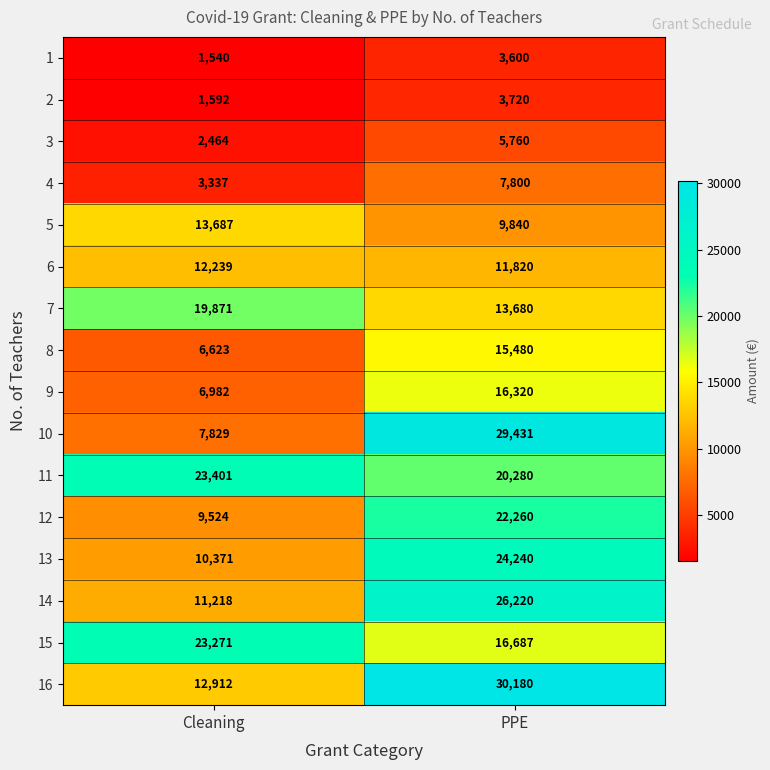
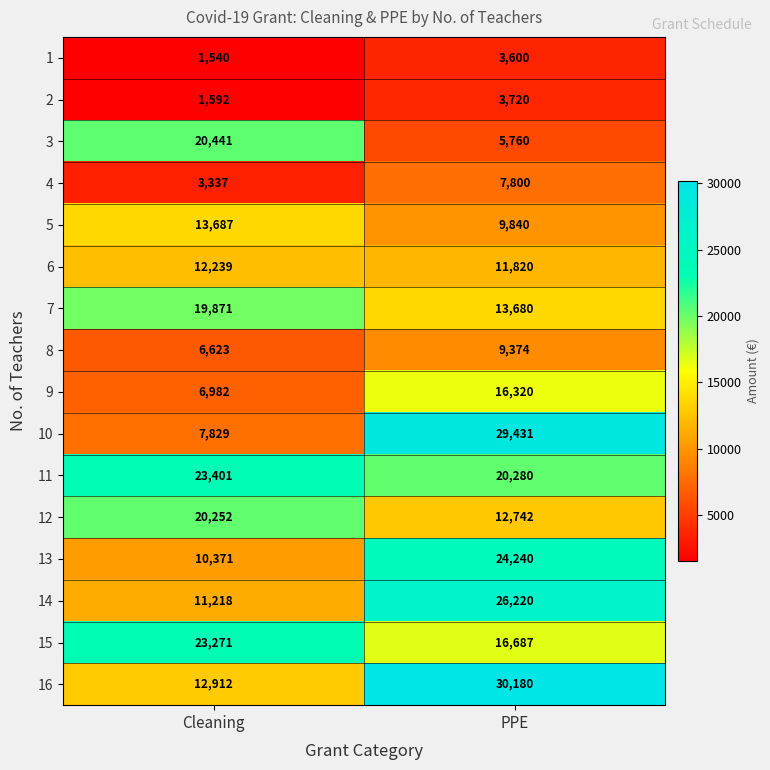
3, Cleaning: 2,464 -> 20,441
8, PPE: 15,480 -> 9,374
12, Cleaning: 9,524 -> 20,252
12, PPE: 22,260 -> 12,742
